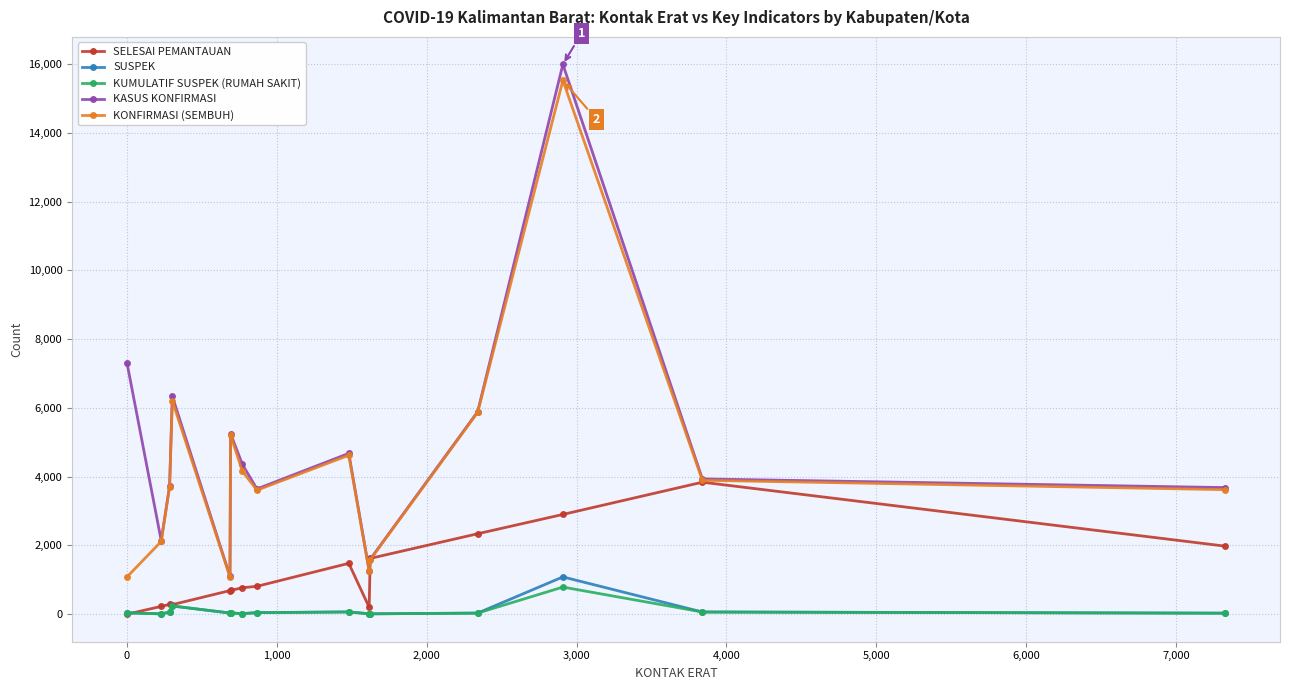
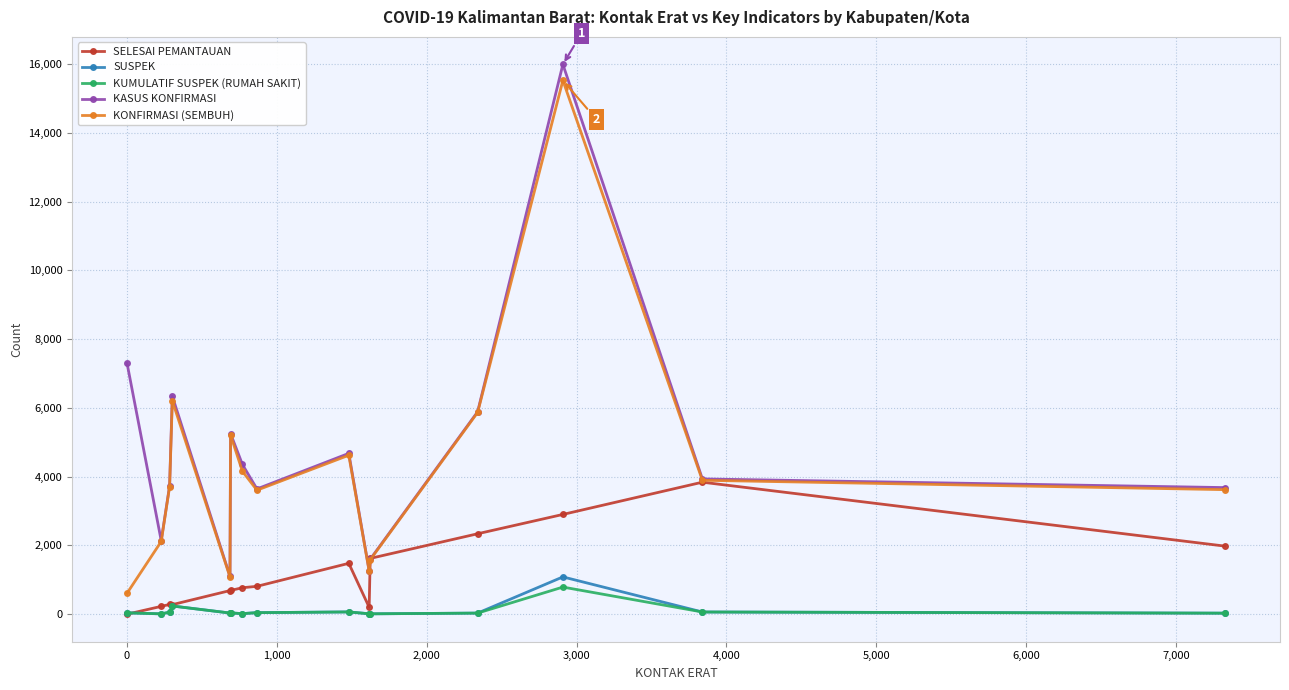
KONFIRMASI (SEMBUH), 0: 1,100 -> 600
